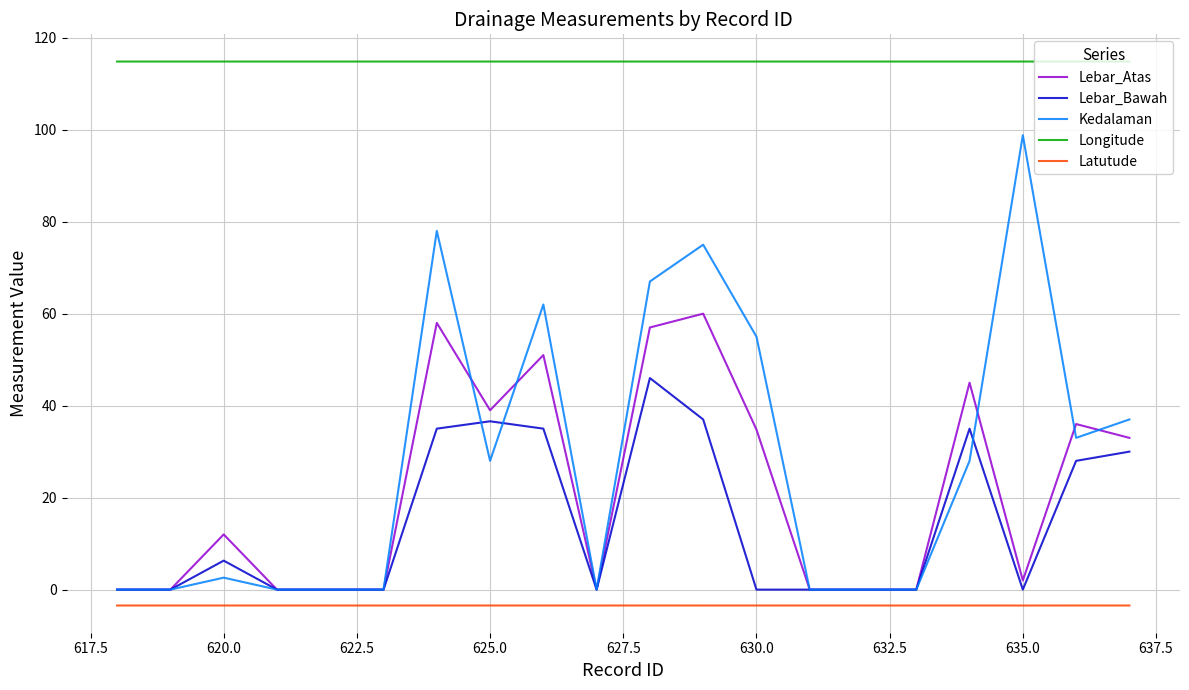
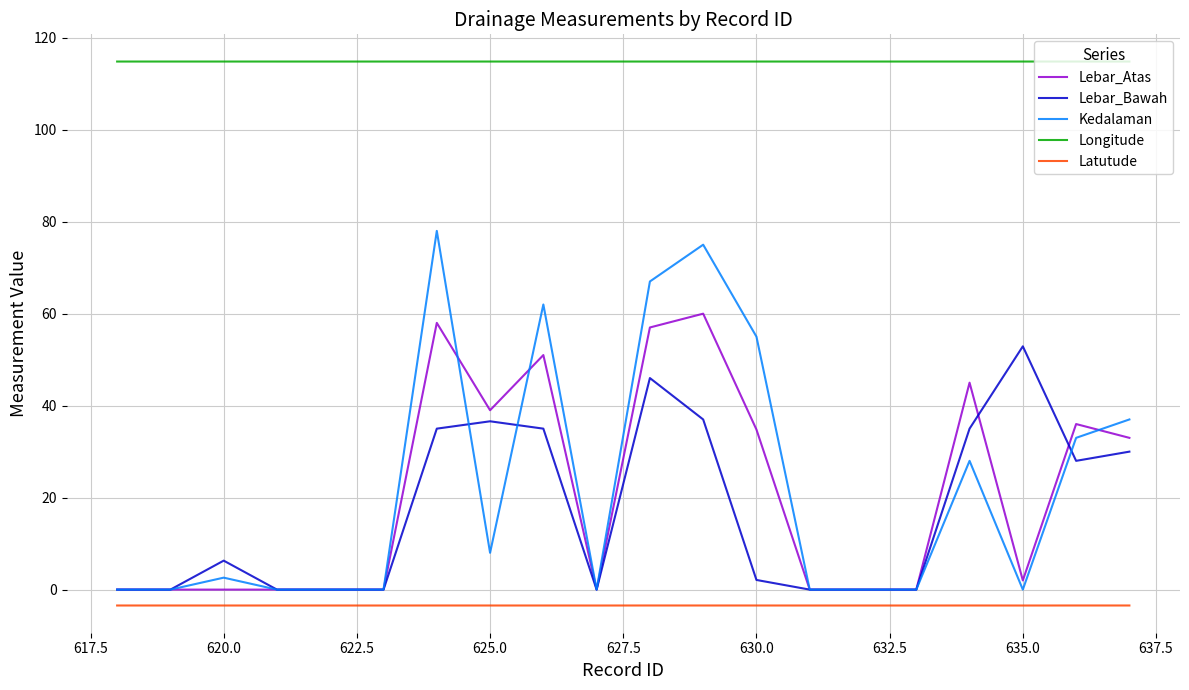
Lebar_Atas, 620.0: 12 -> 0
Kedalaman, 625.0: 28 -> 8
Lebar_Bawah, 630.0: 0 -> 2
Lebar_Bawah, 635.0: 0 -> 53
Kedalaman, 635.0: 99 -> 0
